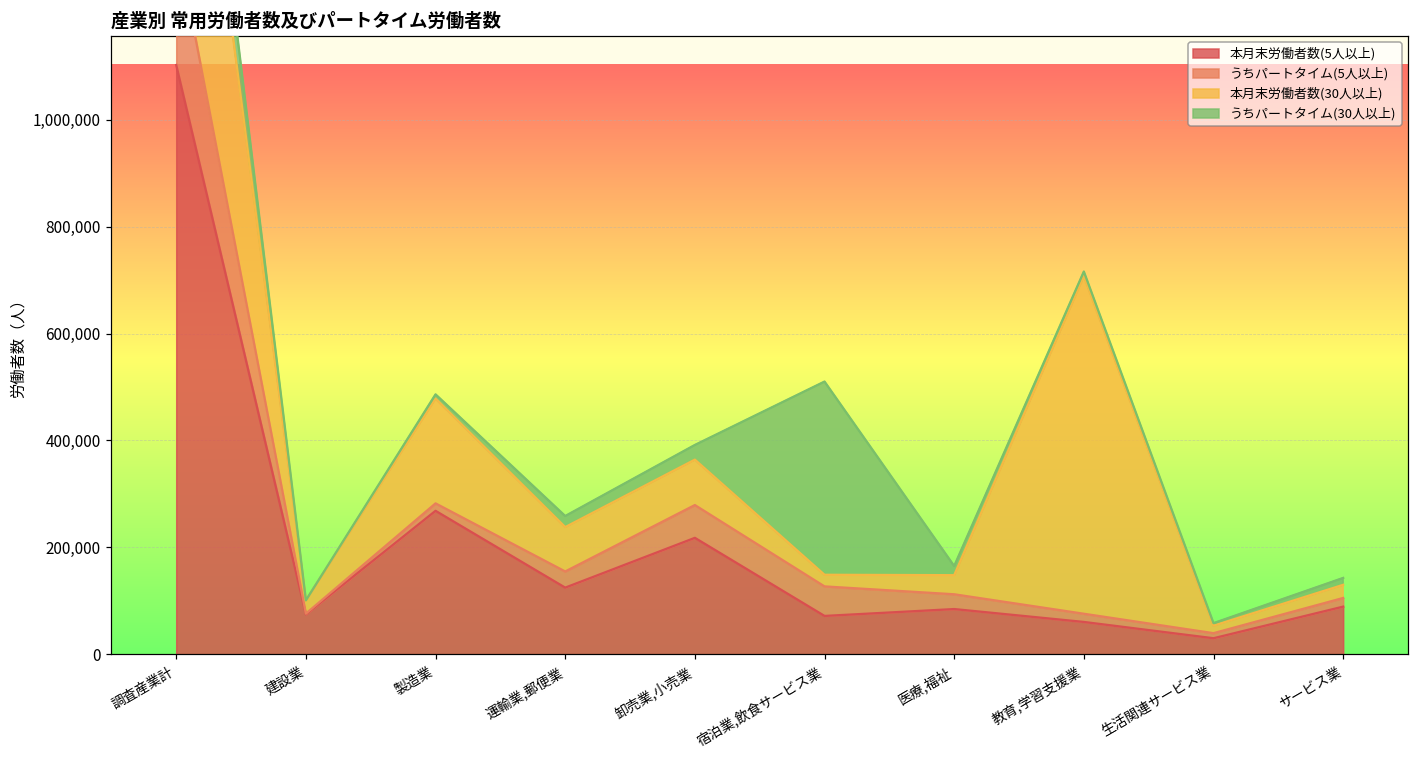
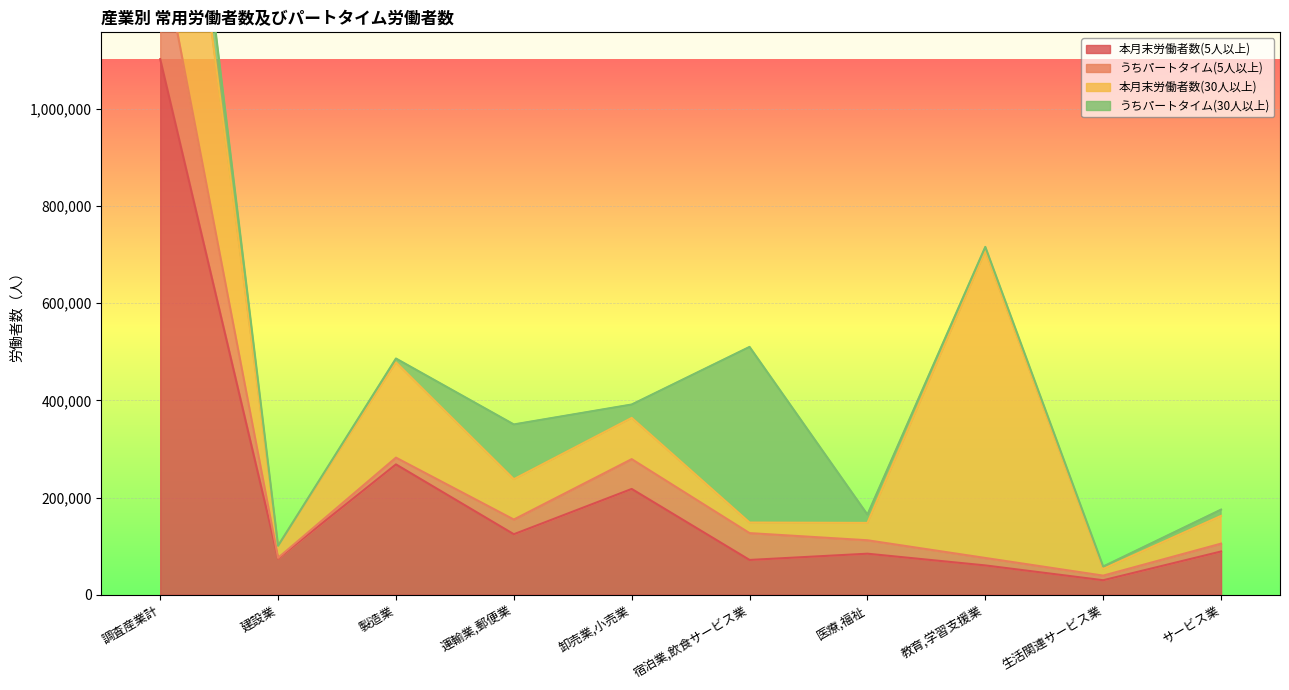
うちパートタイム(30人以上), 運輸業,郵便業: 20,000 -> 110,000
本月末労働者数(30人以上), サービス業: 20,000 -> 60,000
